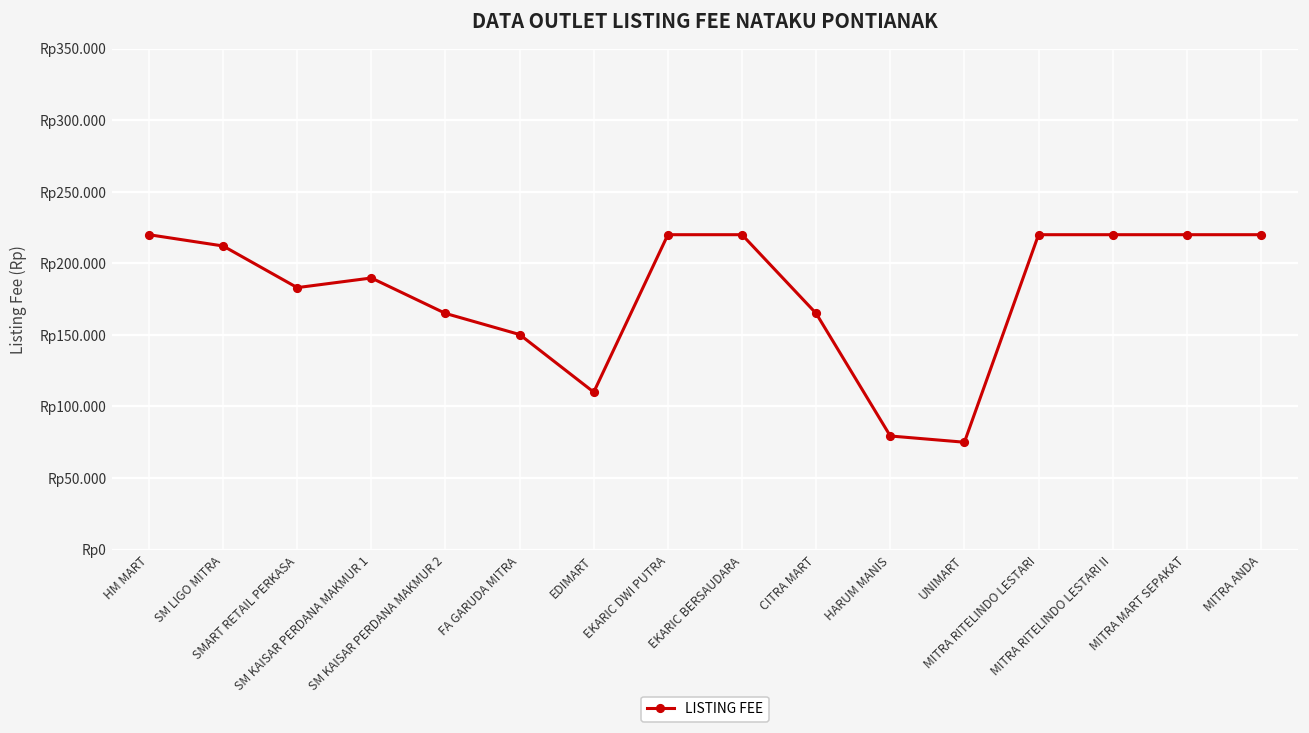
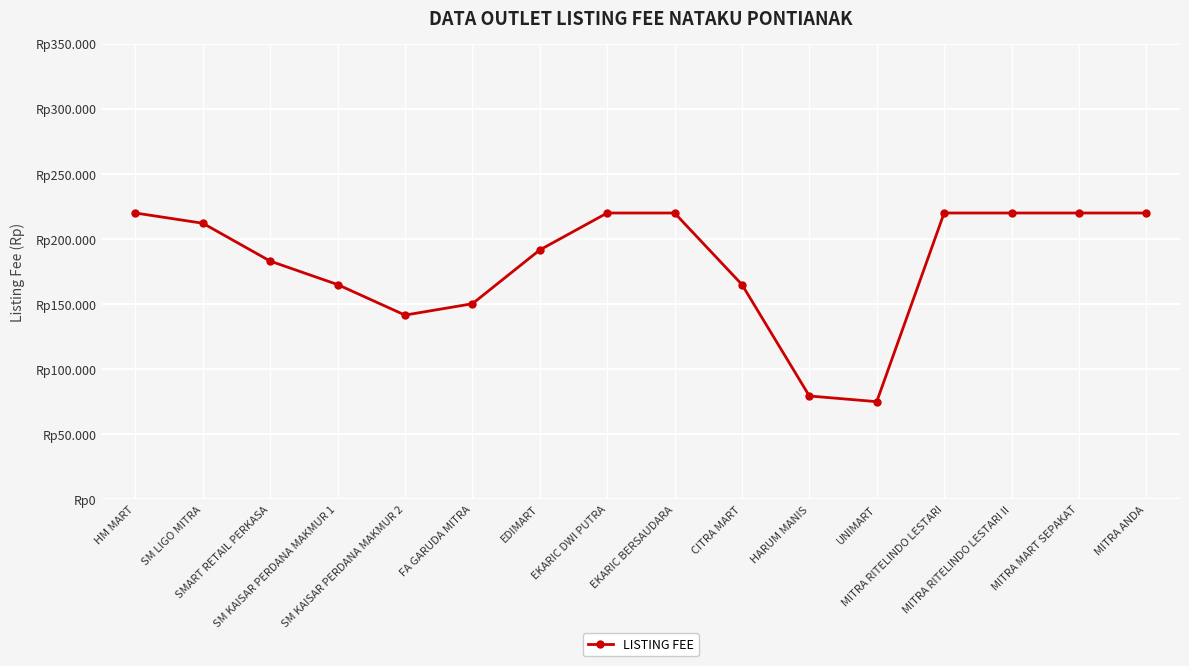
SM KAISAR PERDANA MAKMUR 1: Rp190 -> Rp165
SM KAISAR PERDANA MAKMUR 2: Rp165 -> Rp142
EDIMART: Rp110 -> Rp192
